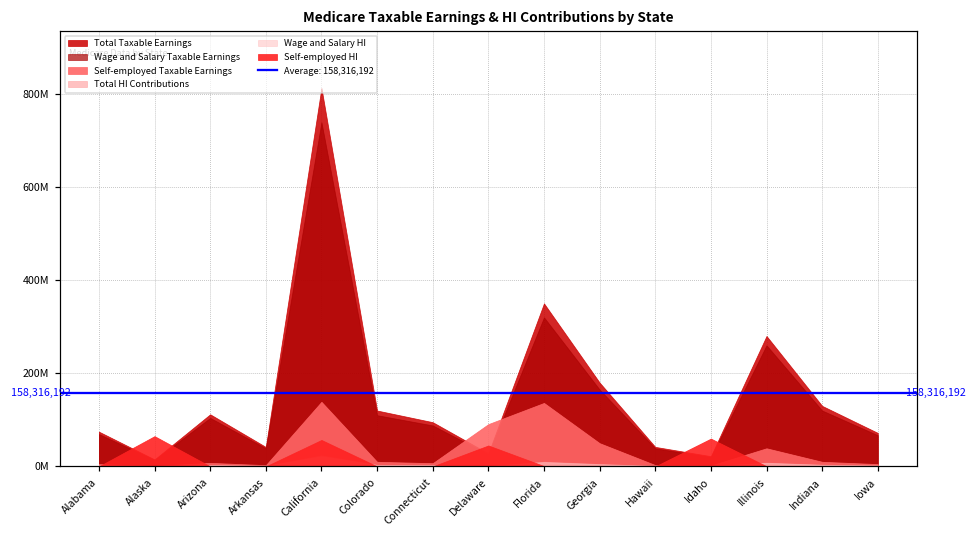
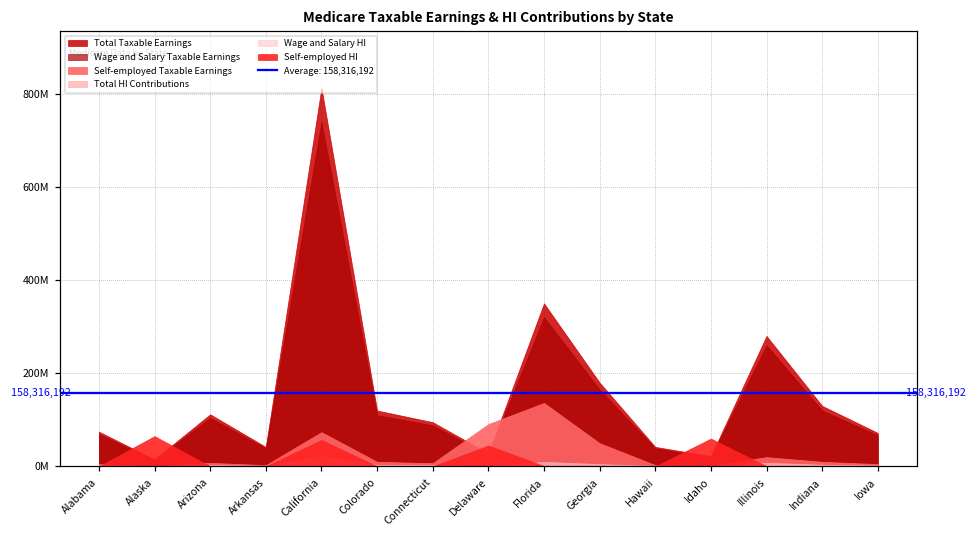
Self-employed Taxable Earnings, California: 140000000 -> 70000000
Self-employed Taxable Earnings, Illinois: 40000000 -> 20000000
